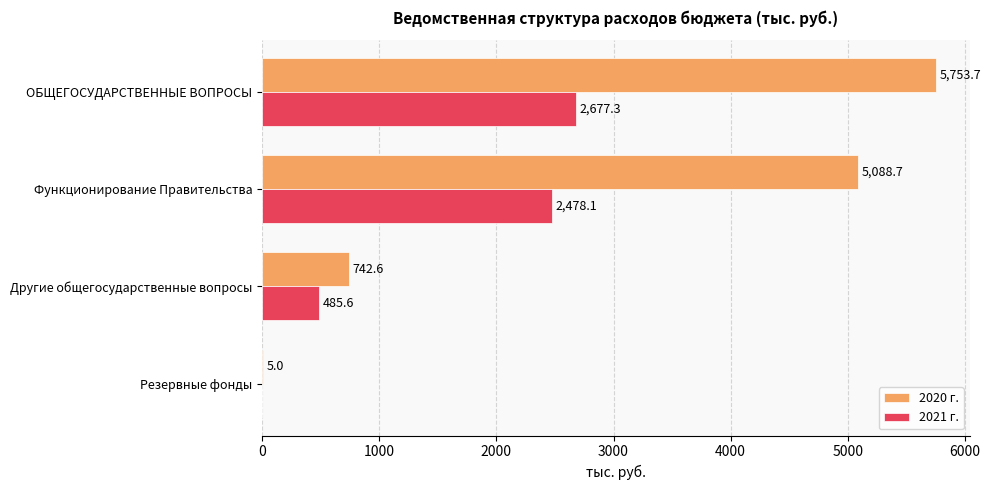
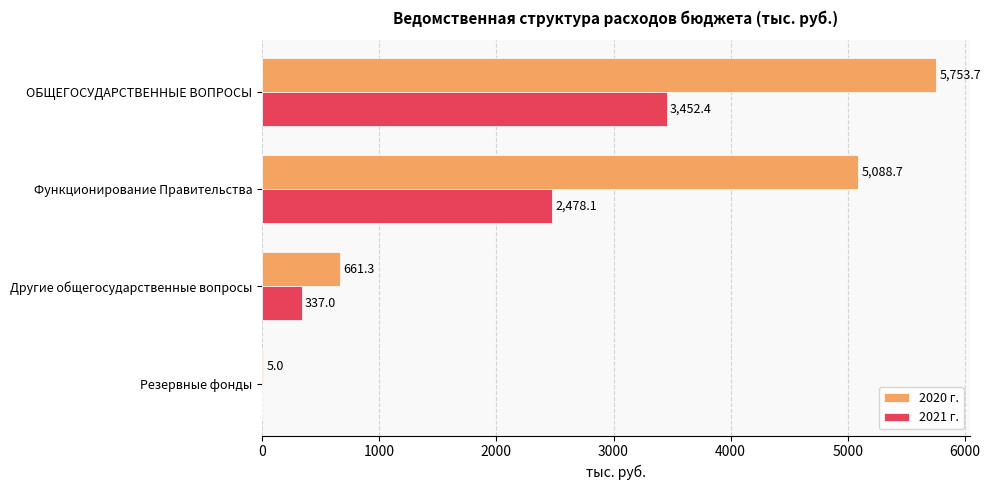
2021 г., ОБЩЕГОСУДАРСТВЕННЫЕ ВОПРОСЫ: 2,677.3 -> 3,452.4
2020 г., Другие общегосударственные вопросы: 742.6 -> 661.3
2021 г., Другие общегосударственные вопросы: 485.6 -> 337.0
